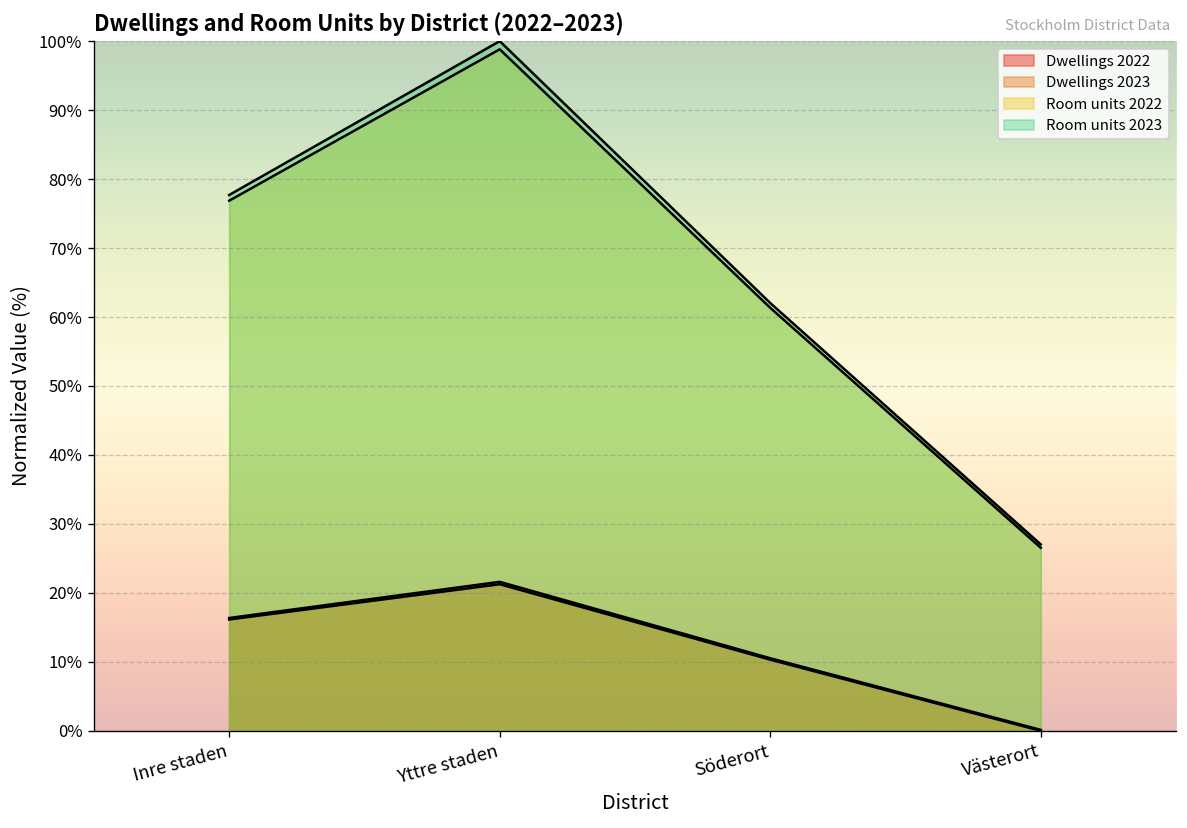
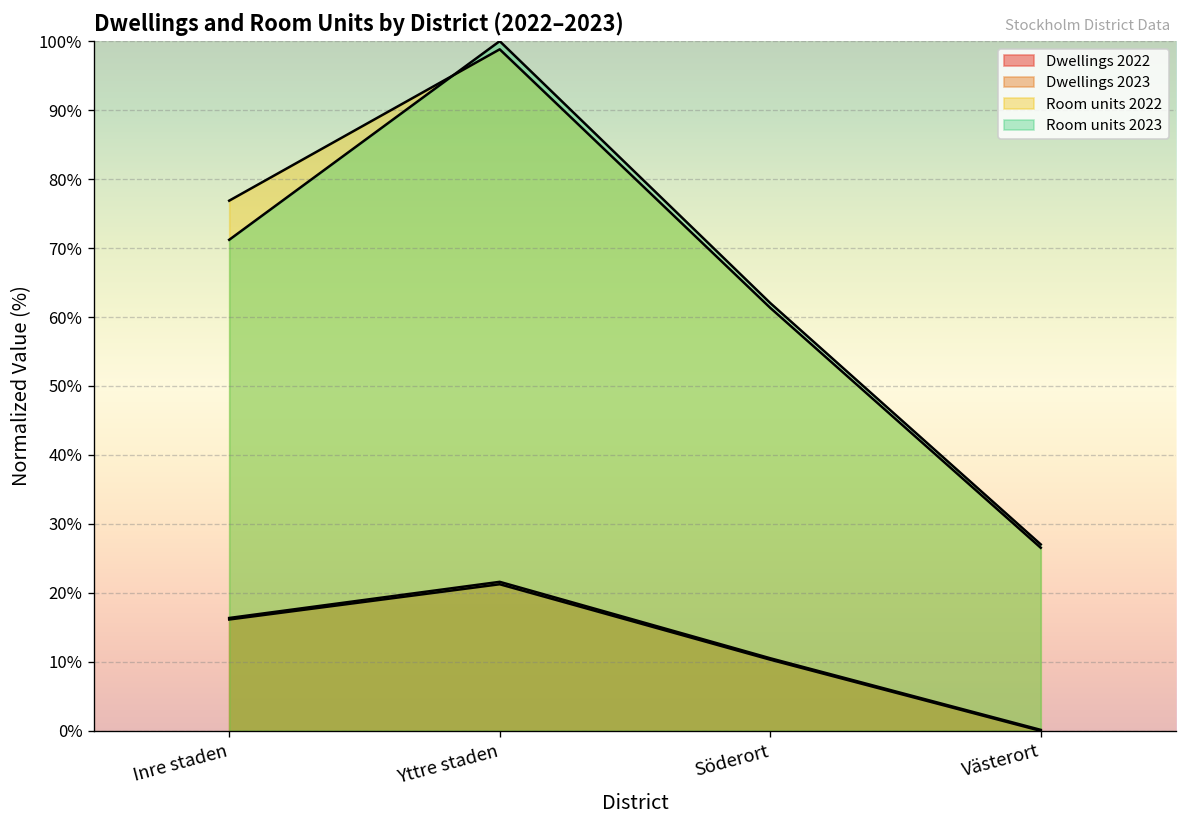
Room units 2023, Inre staden: 78% -> 71%
